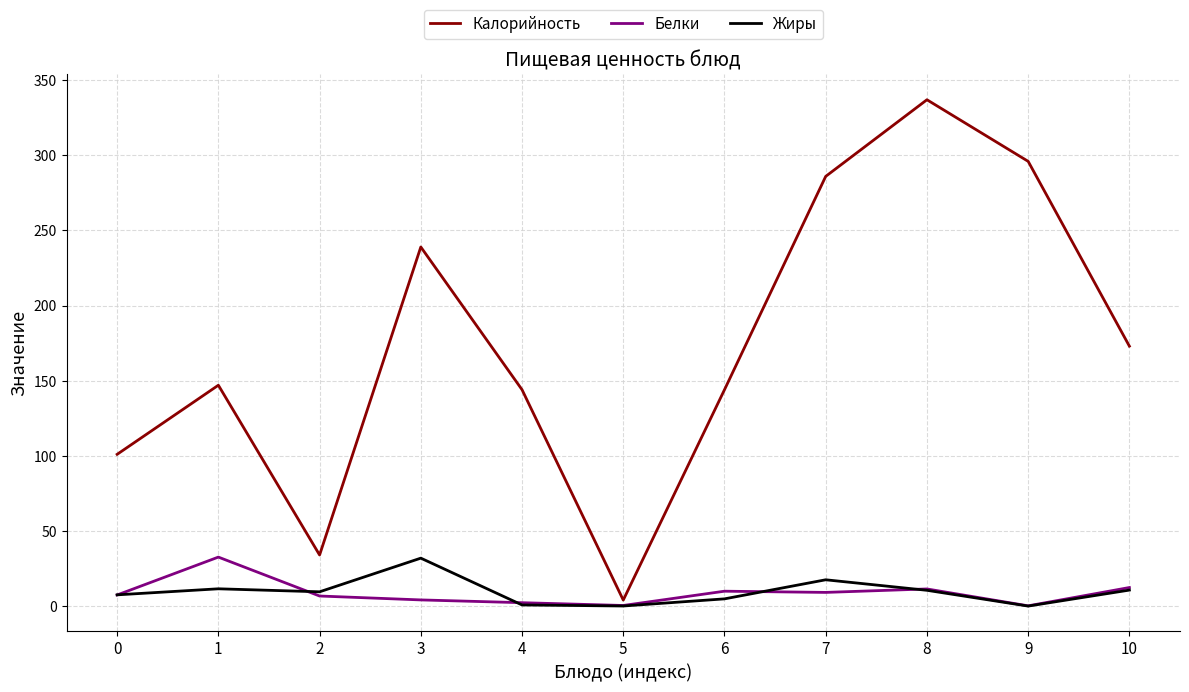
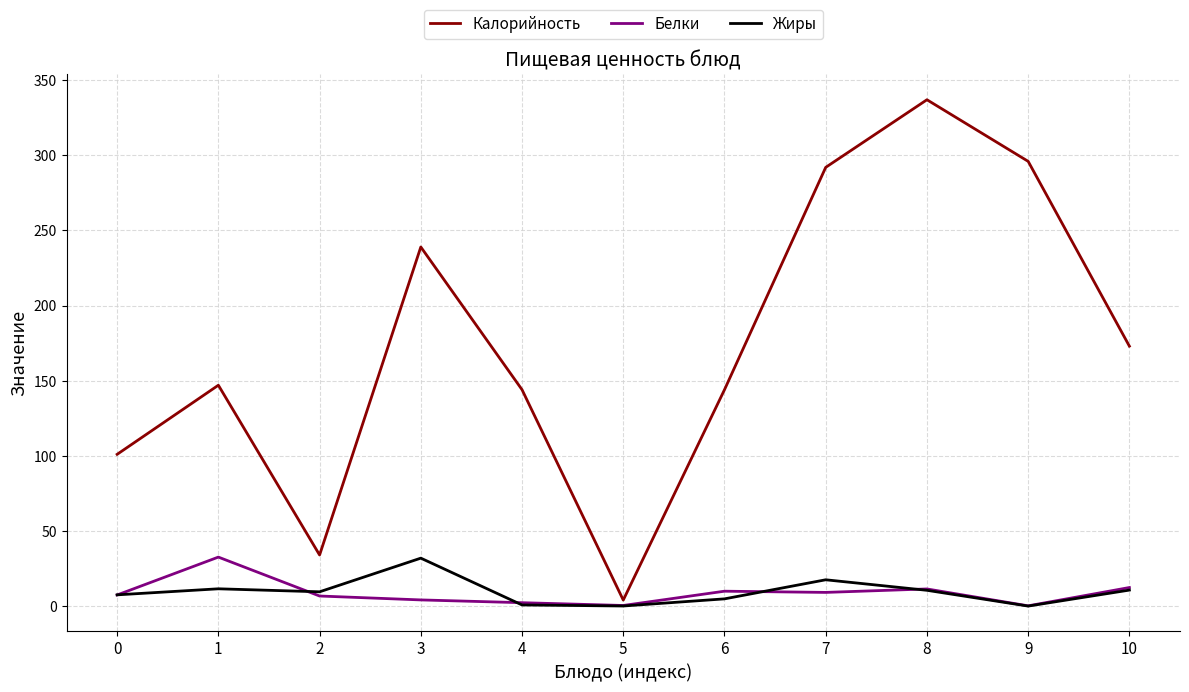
Калорийность, 7: 286 -> 292
